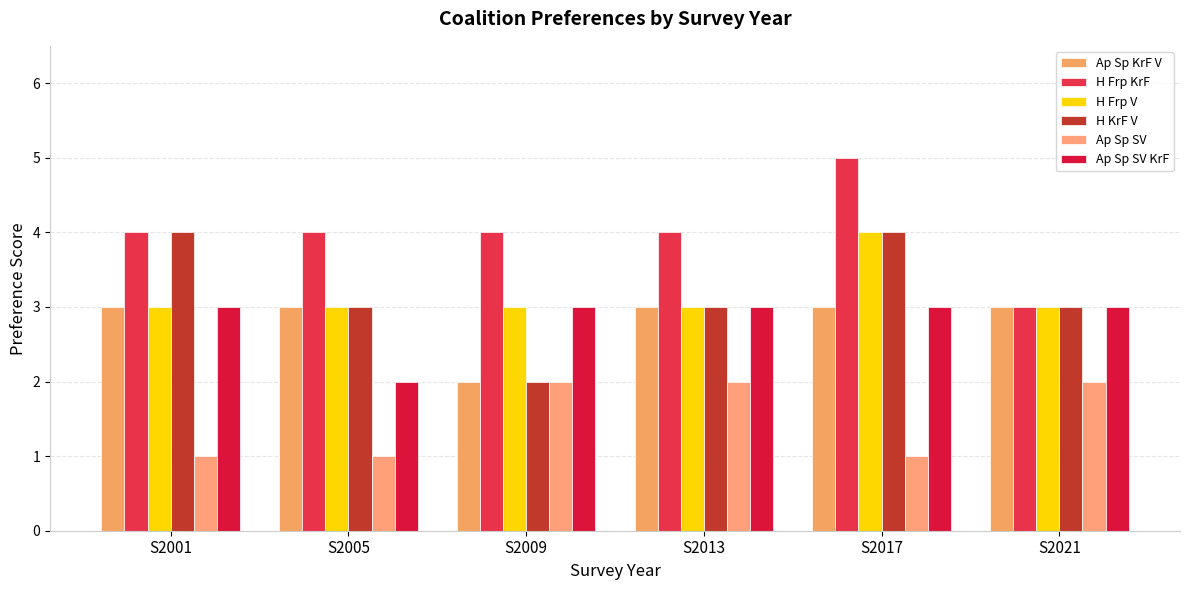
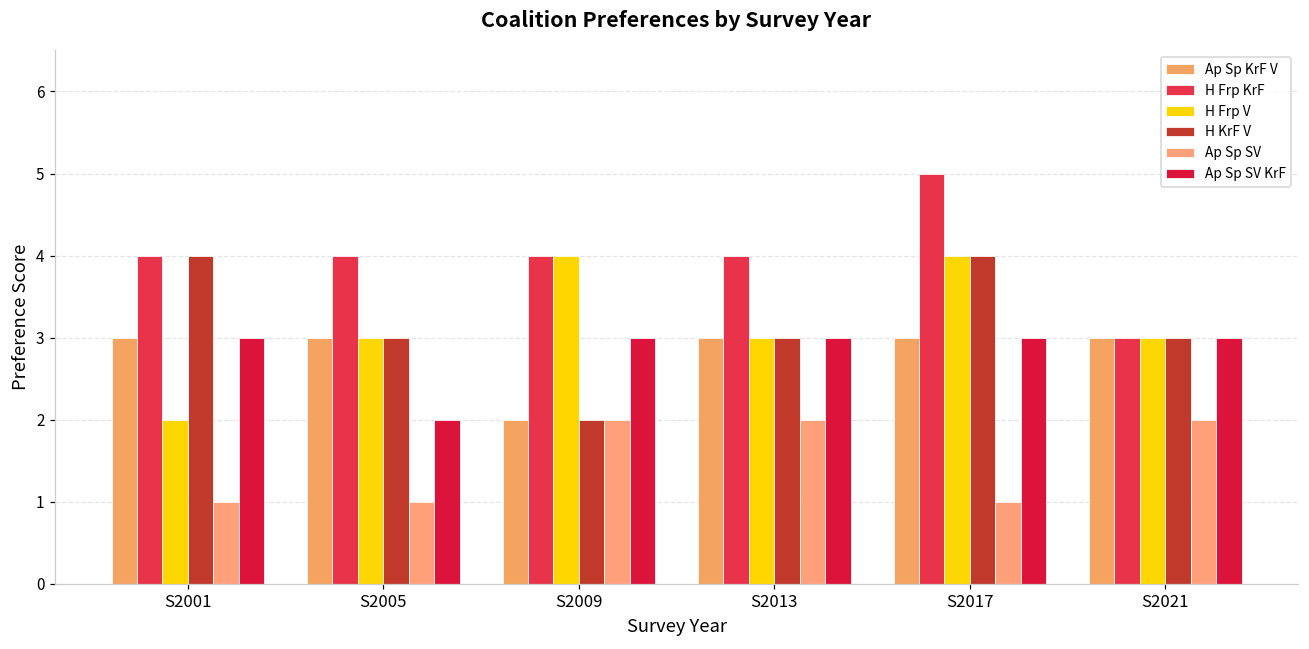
H Frp V, S2001: 3 -> 2
H Frp V, S2009: 3 -> 4
